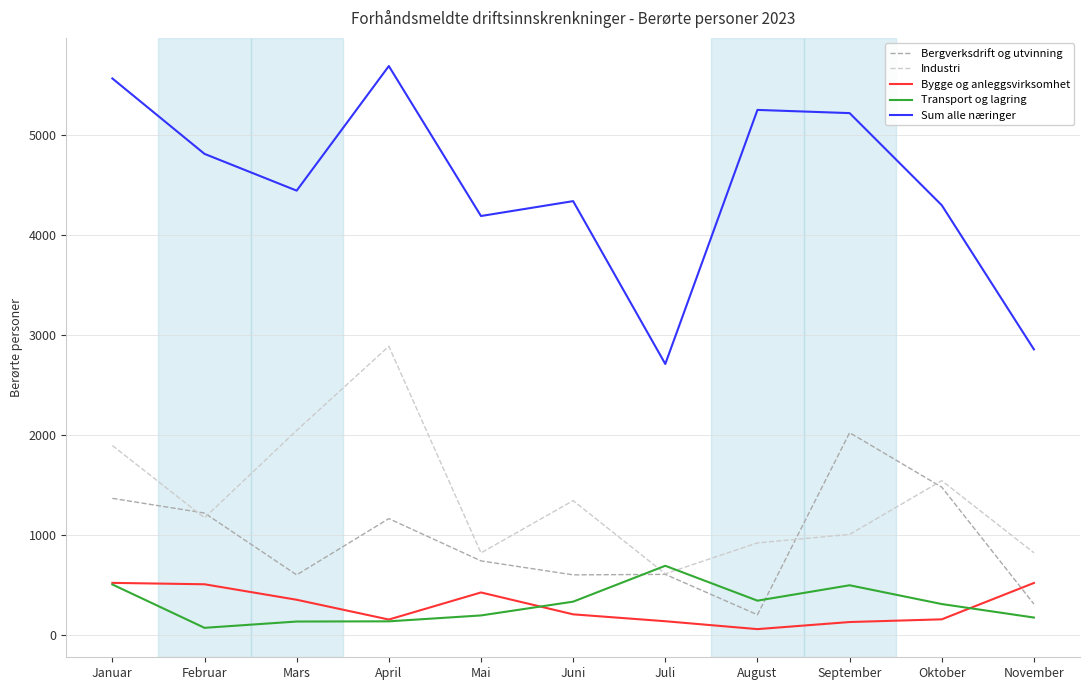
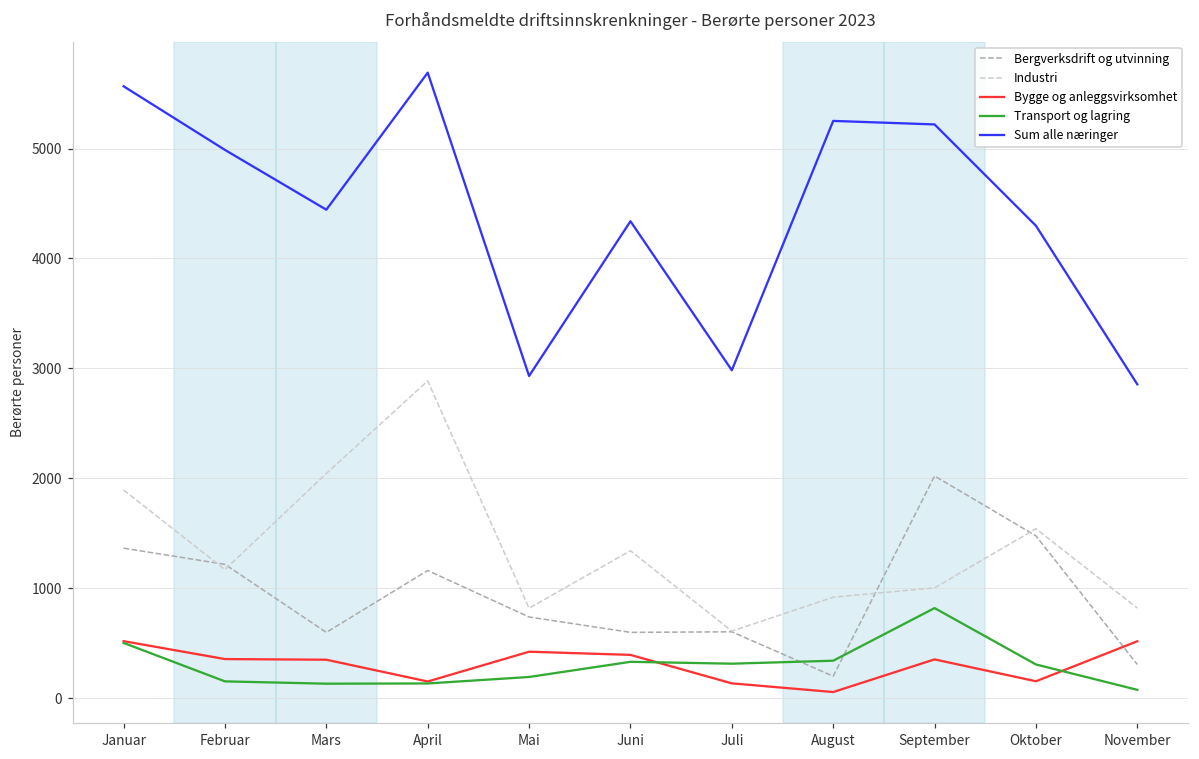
Bygge og anleggsvirksomhet, Februar: 500 -> 400
Transport og lagring, Februar: 100 -> 200
Sum alle næringer, Februar: 4800 -> 5000
Sum alle næringer, Mai: 4200 -> 2900
Bygge og anleggsvirksomhet, Juni: 200 -> 400
Transport og lagring, Juli: 700 -> 300
Sum alle næringer, Juli: 2700 -> 3000
Bygge og anleggsvirksomhet, September: 100 -> 400
Transport og lagring, September: 500 -> 800
Transport og lagring, November: 200 -> 100
